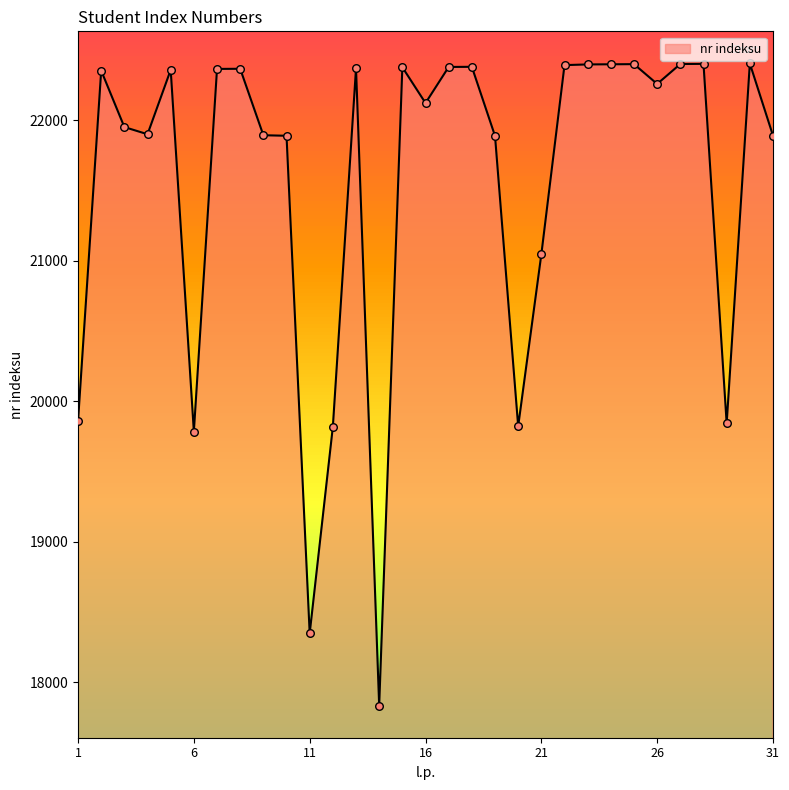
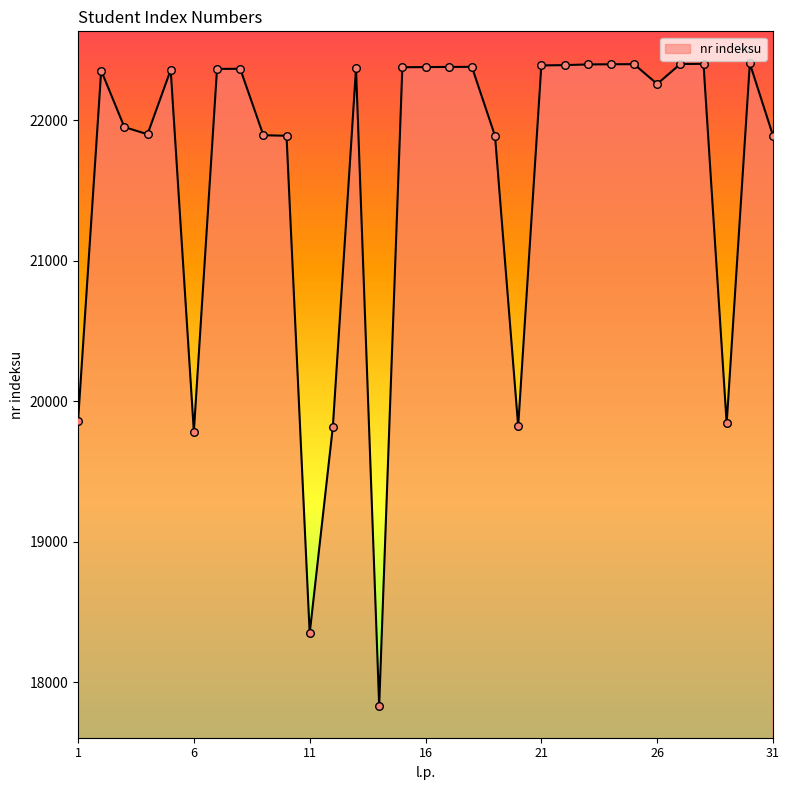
16: 22120 -> 22380
21: 21050 -> 22390
